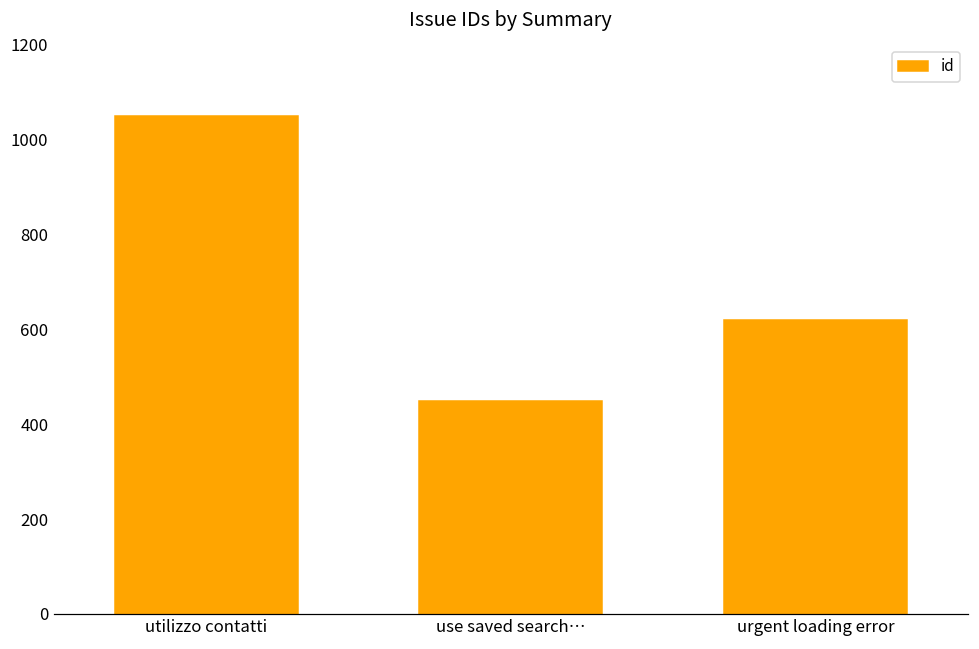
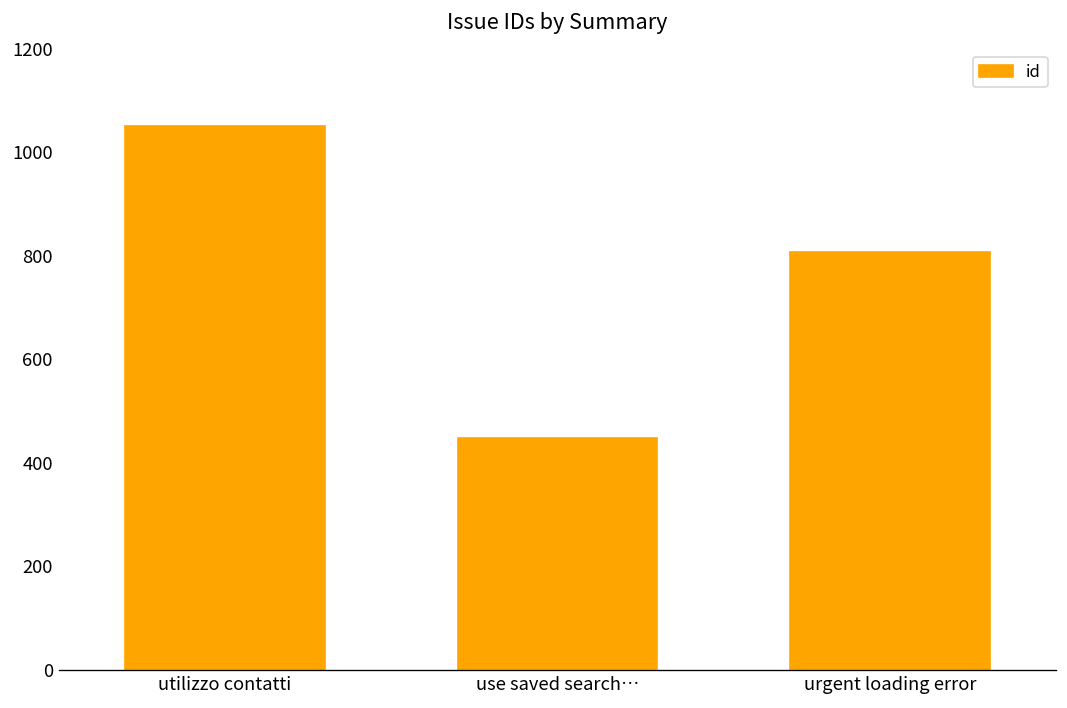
urgent loading error: 620 -> 810
